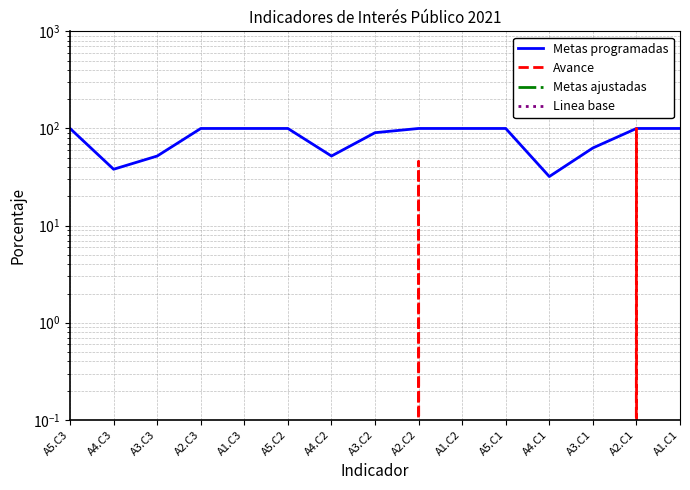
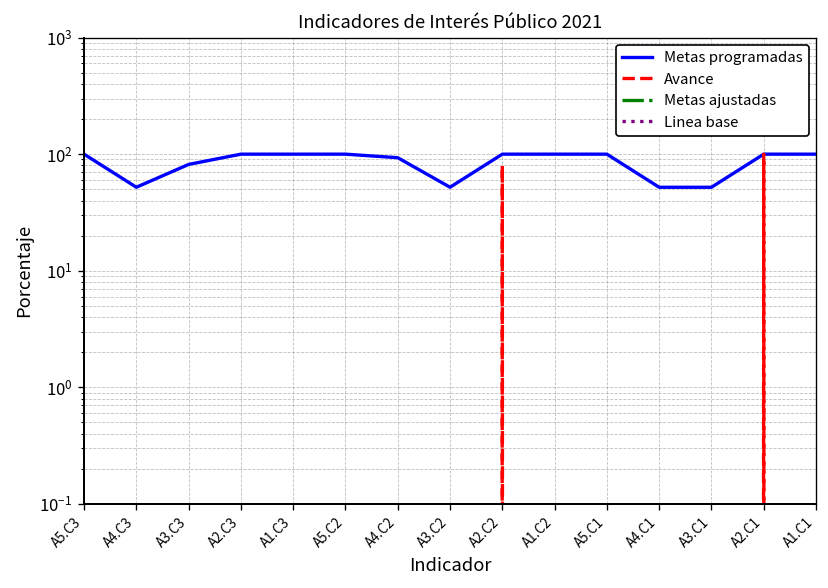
Metas programadas, A4.C3: 38 -> 50
Metas programadas, A3.C3: 50 -> 80
Metas programadas, A4.C2: 50 -> 90
Metas programadas, A3.C2: 90 -> 50
Avance, A2.C2: 50 -> 80
Metas programadas, A4.C1: 32 -> 50
Metas programadas, A3.C1: 60 -> 50
